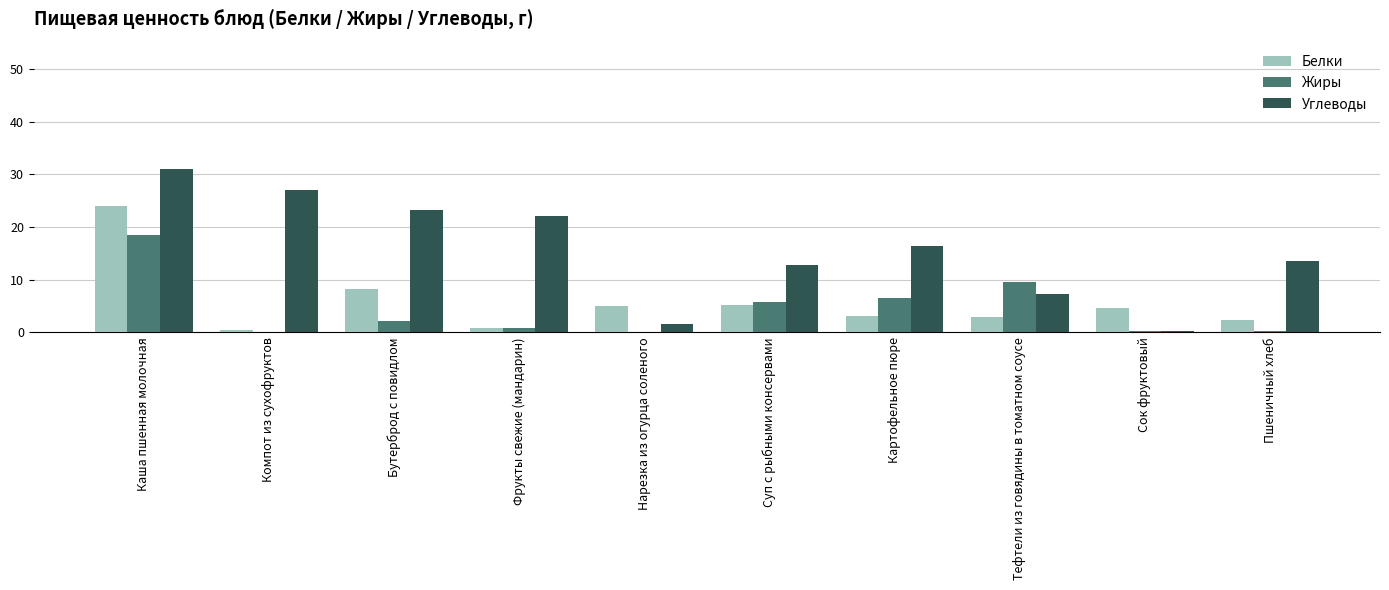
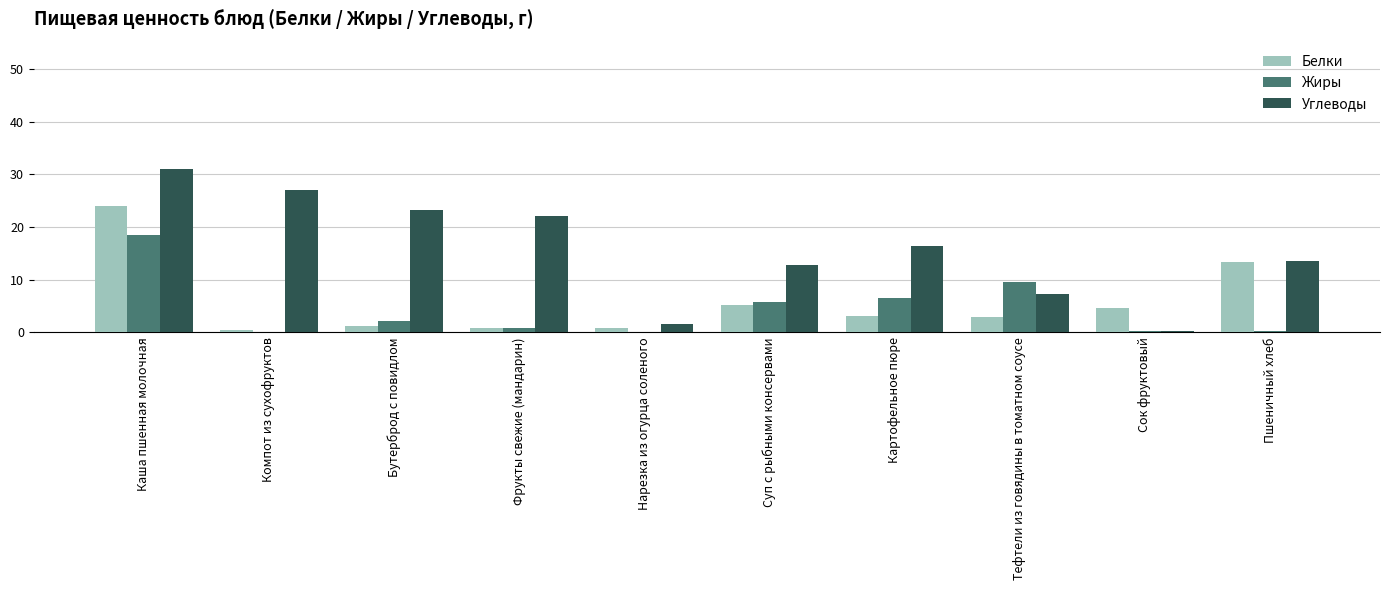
Белки, Бутерброд с повидлом: 8 -> 1
Белки, Нарезка из огурца соленого: 5 -> 1
Белки, Пшеничный хлеб: 2 -> 13
